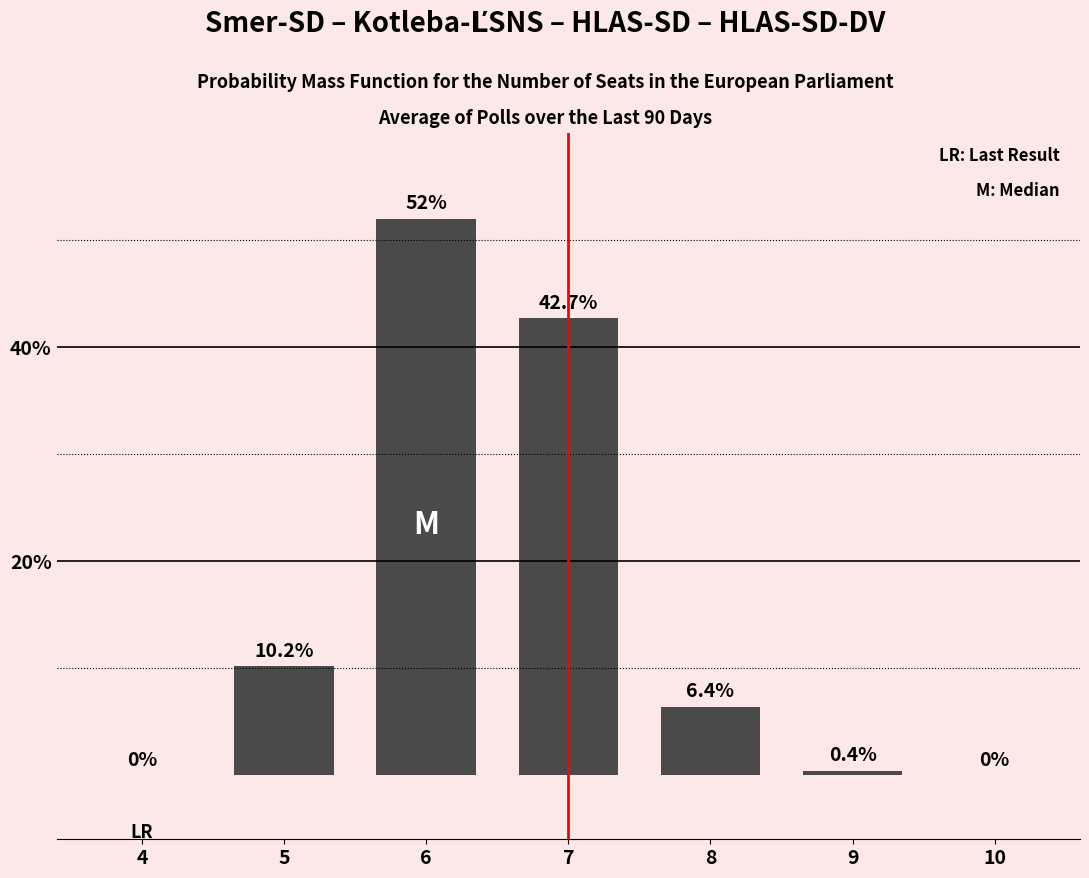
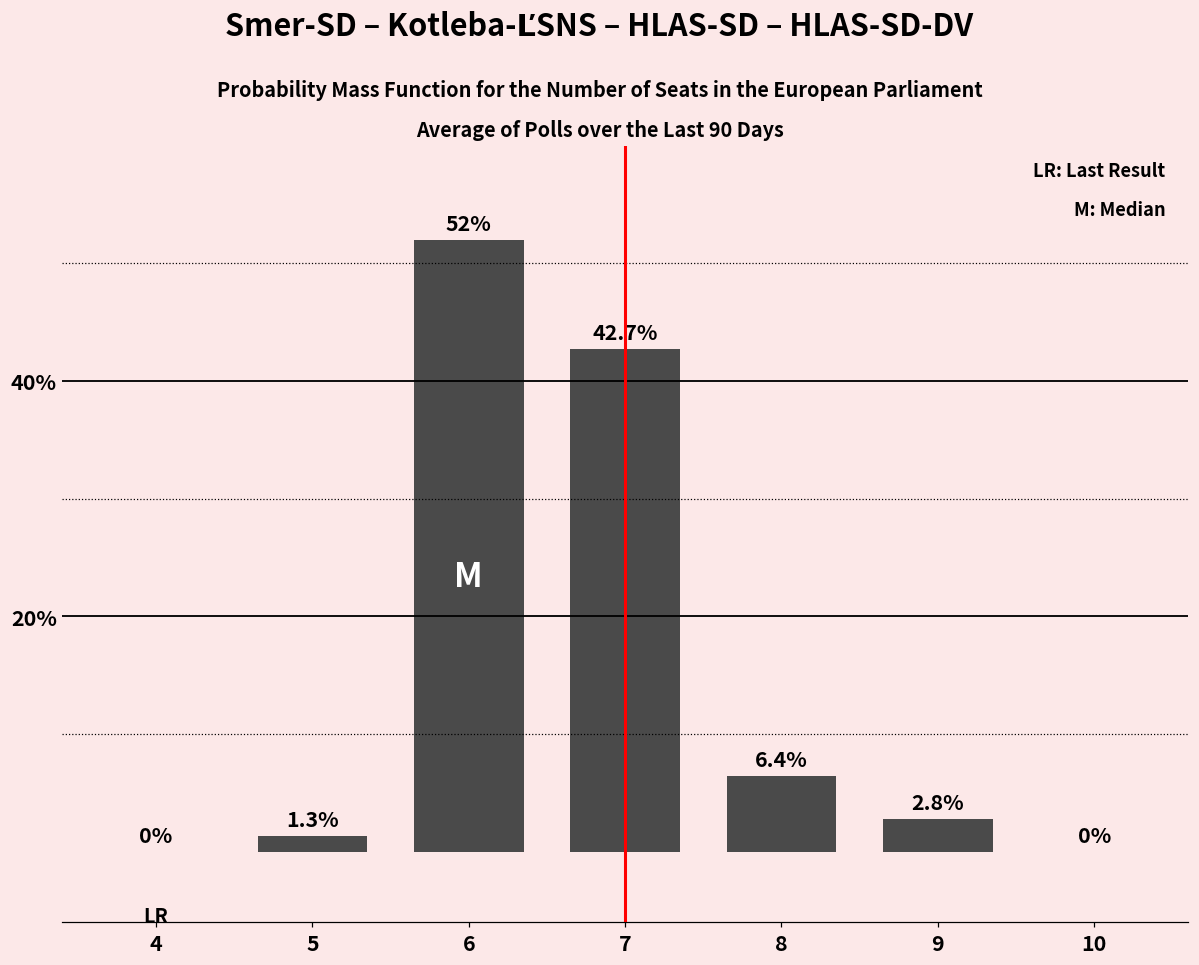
5: 10.2% -> 1.3%
9: 0.4% -> 2.8%
